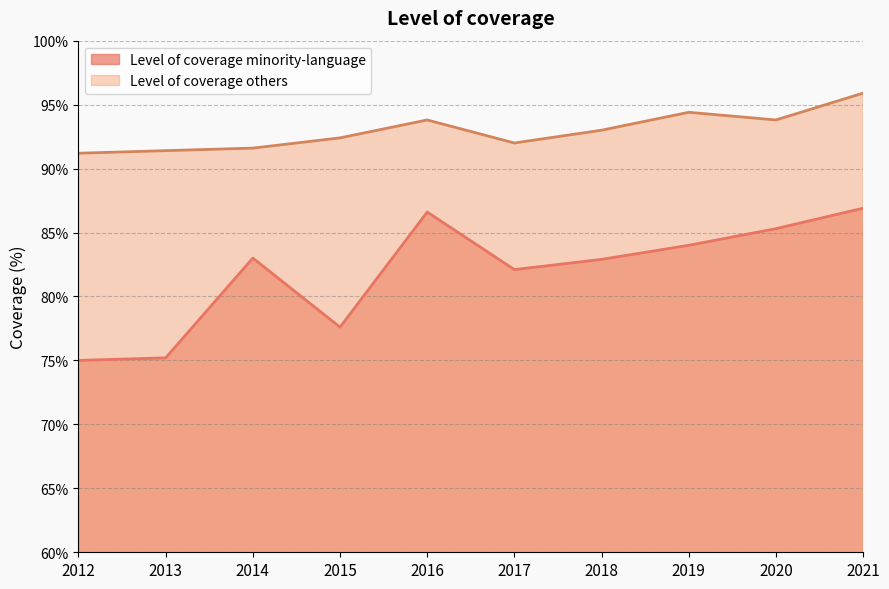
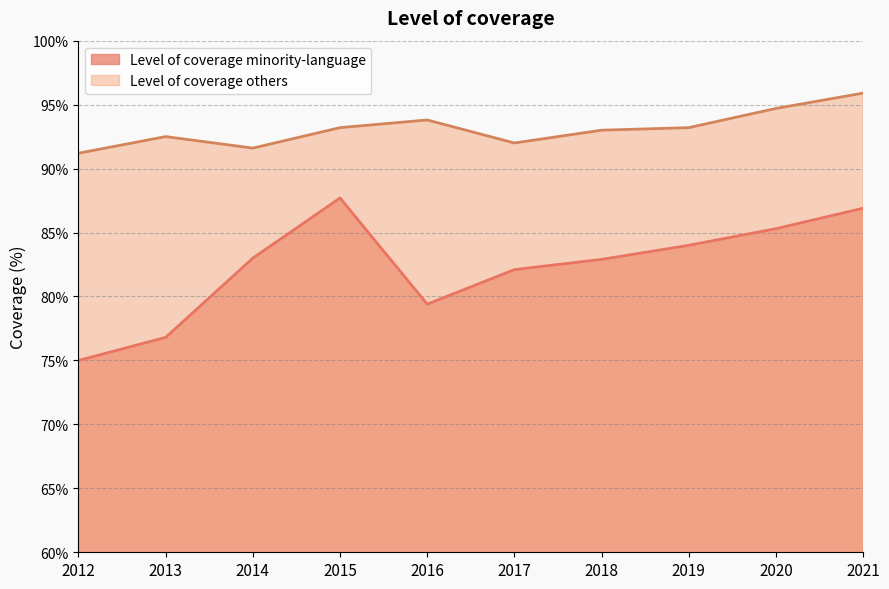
Level of coverage minority-language, 2013: 75.2% -> 76.8%
Level of coverage others, 2013: 91.4% -> 92.5%
Level of coverage minority-language, 2015: 77.6% -> 87.7%
Level of coverage others, 2015: 92.4% -> 93.2%
Level of coverage minority-language, 2016: 86.6% -> 79.4%
Level of coverage others, 2019: 94.4% -> 93.2%
Level of coverage others, 2020: 93.8% -> 94.7%
